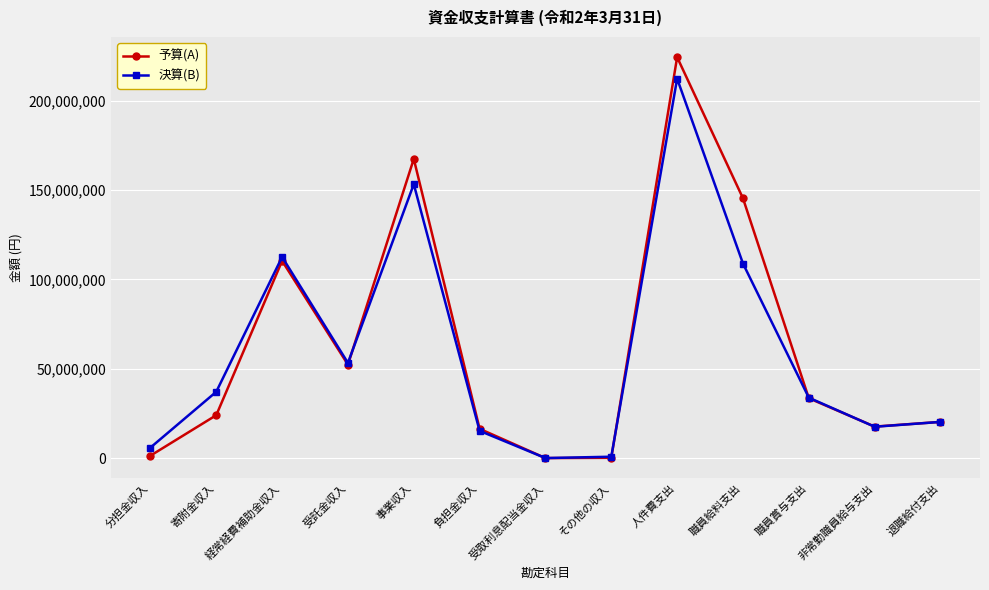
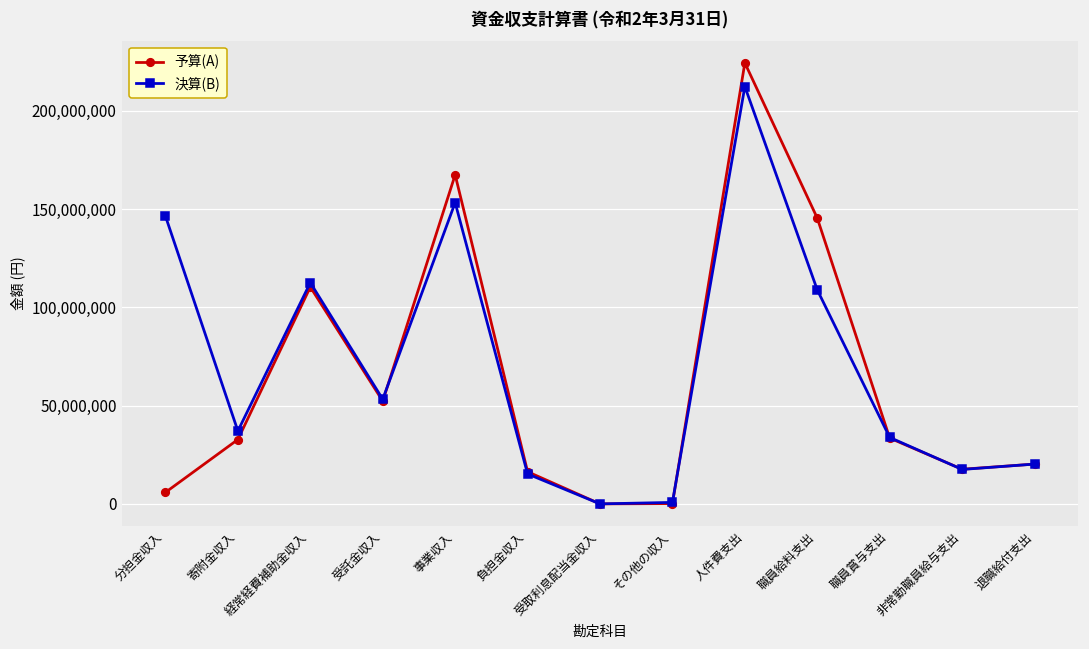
予算(A), 分担金収入: 1,000,000 -> 6,000,000
決算(B), 分担金収入: 6,000,000 -> 146,000,000
予算(A), 寄附金収入: 24,000,000 -> 33,000,000
